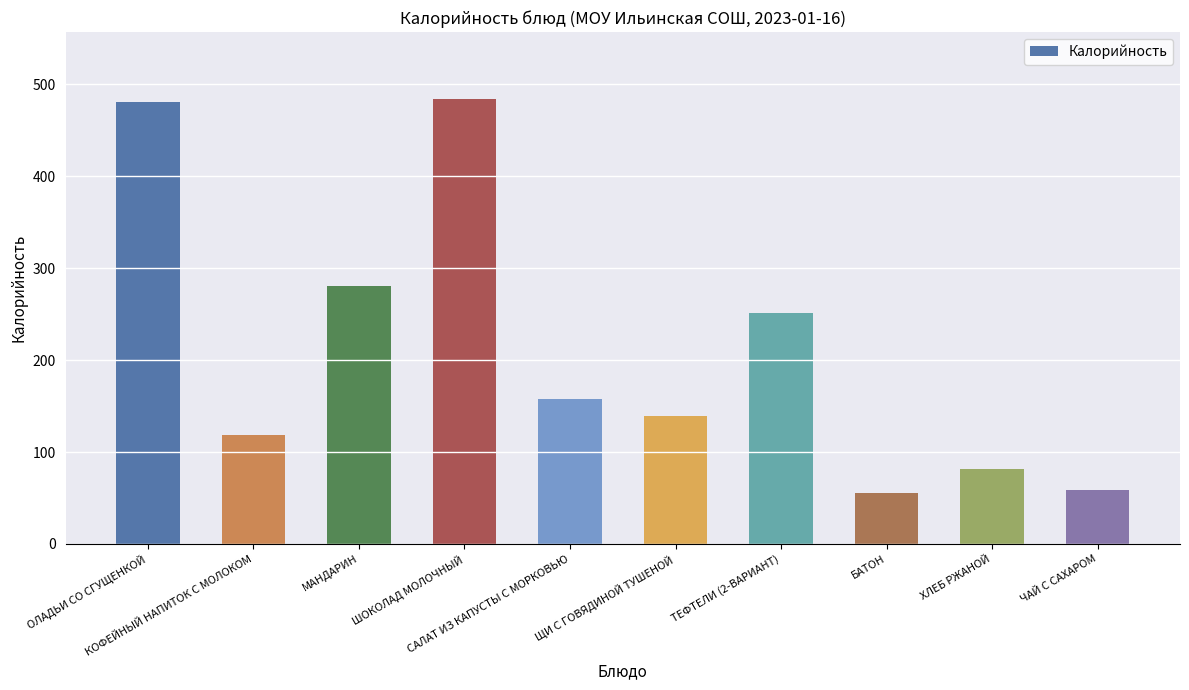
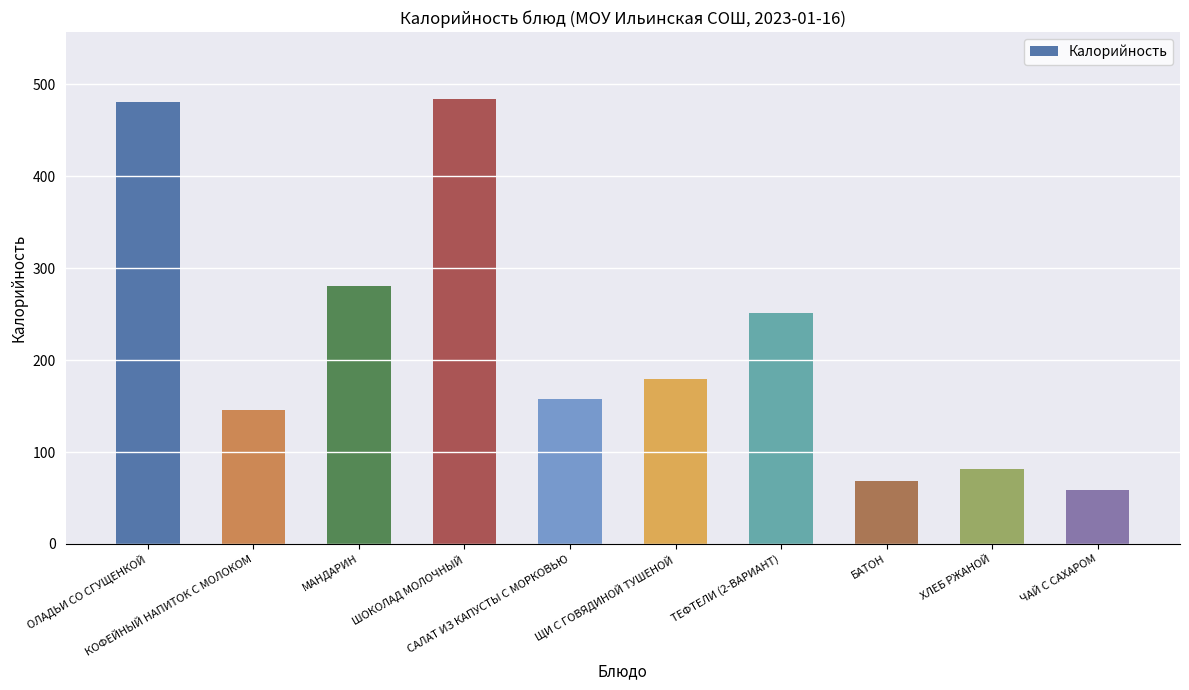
КОФЕЙНЫЙ НАПИТОК С МОЛОКОМ: 120 -> 150
ЩИ С ГОВЯДИНОЙ ТУШЕНОЙ: 140 -> 180
БАТОН: 60 -> 70
